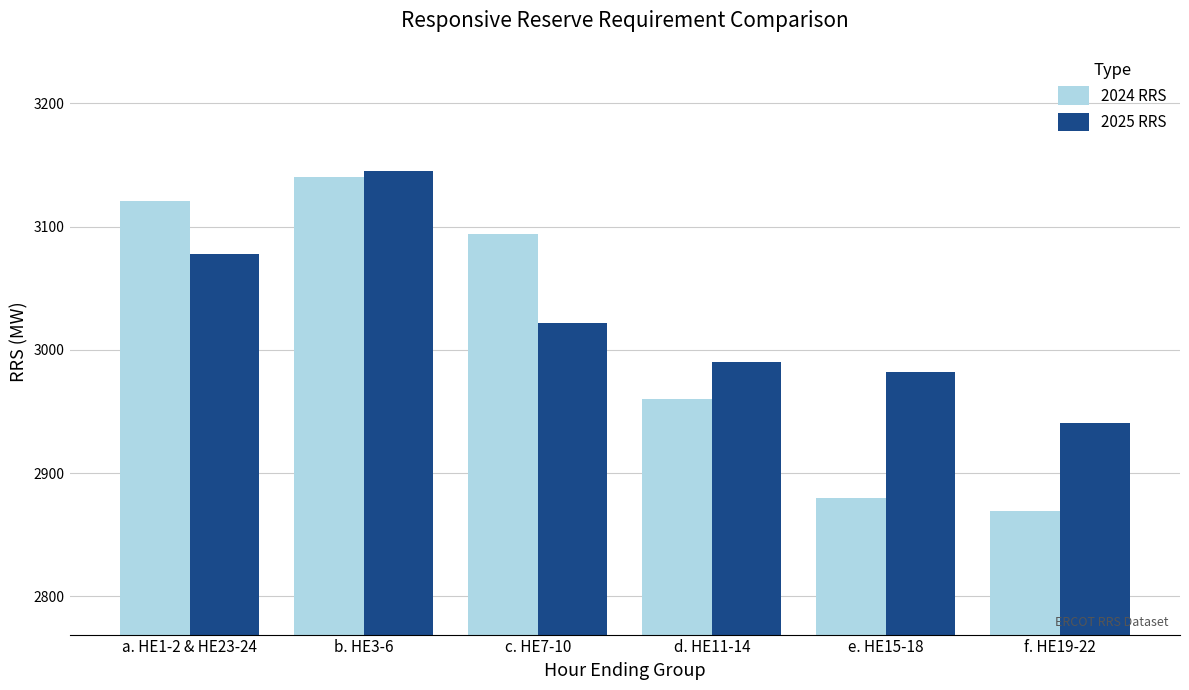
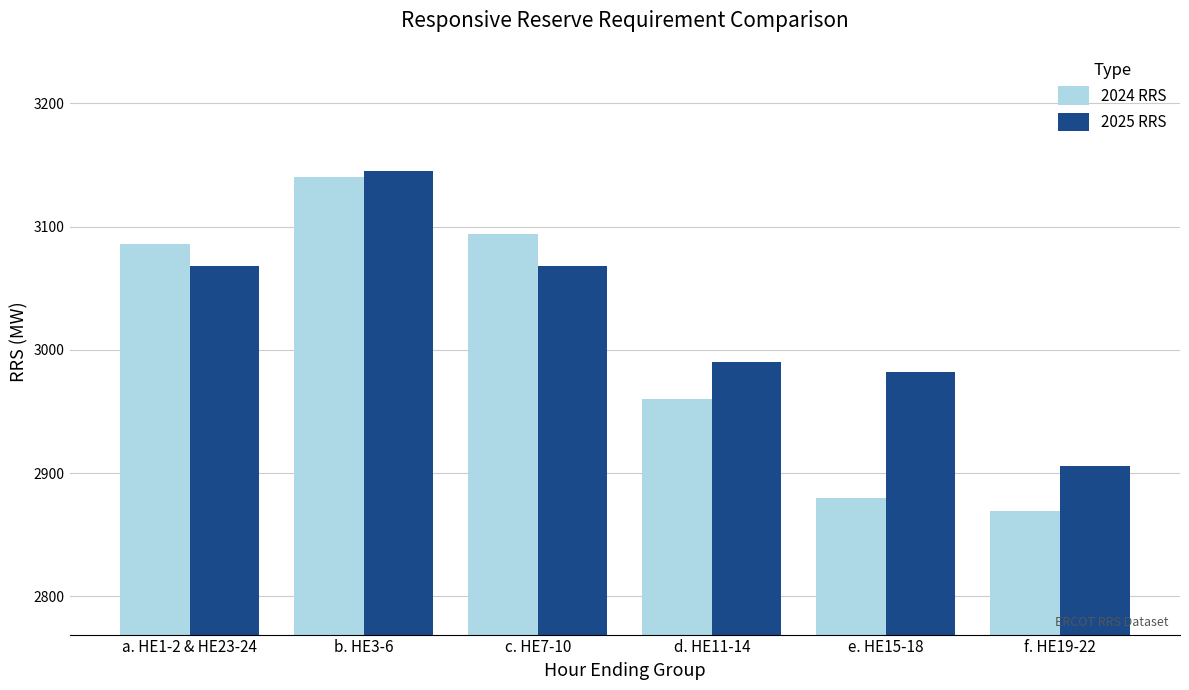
2024 RRS, a. HE1-2 & HE23-24: 3121 -> 3086
2025 RRS, a. HE1-2 & HE23-24: 3078 -> 3068
2025 RRS, c. HE7-10: 3022 -> 3068
2025 RRS, f. HE19-22: 2941 -> 2906
